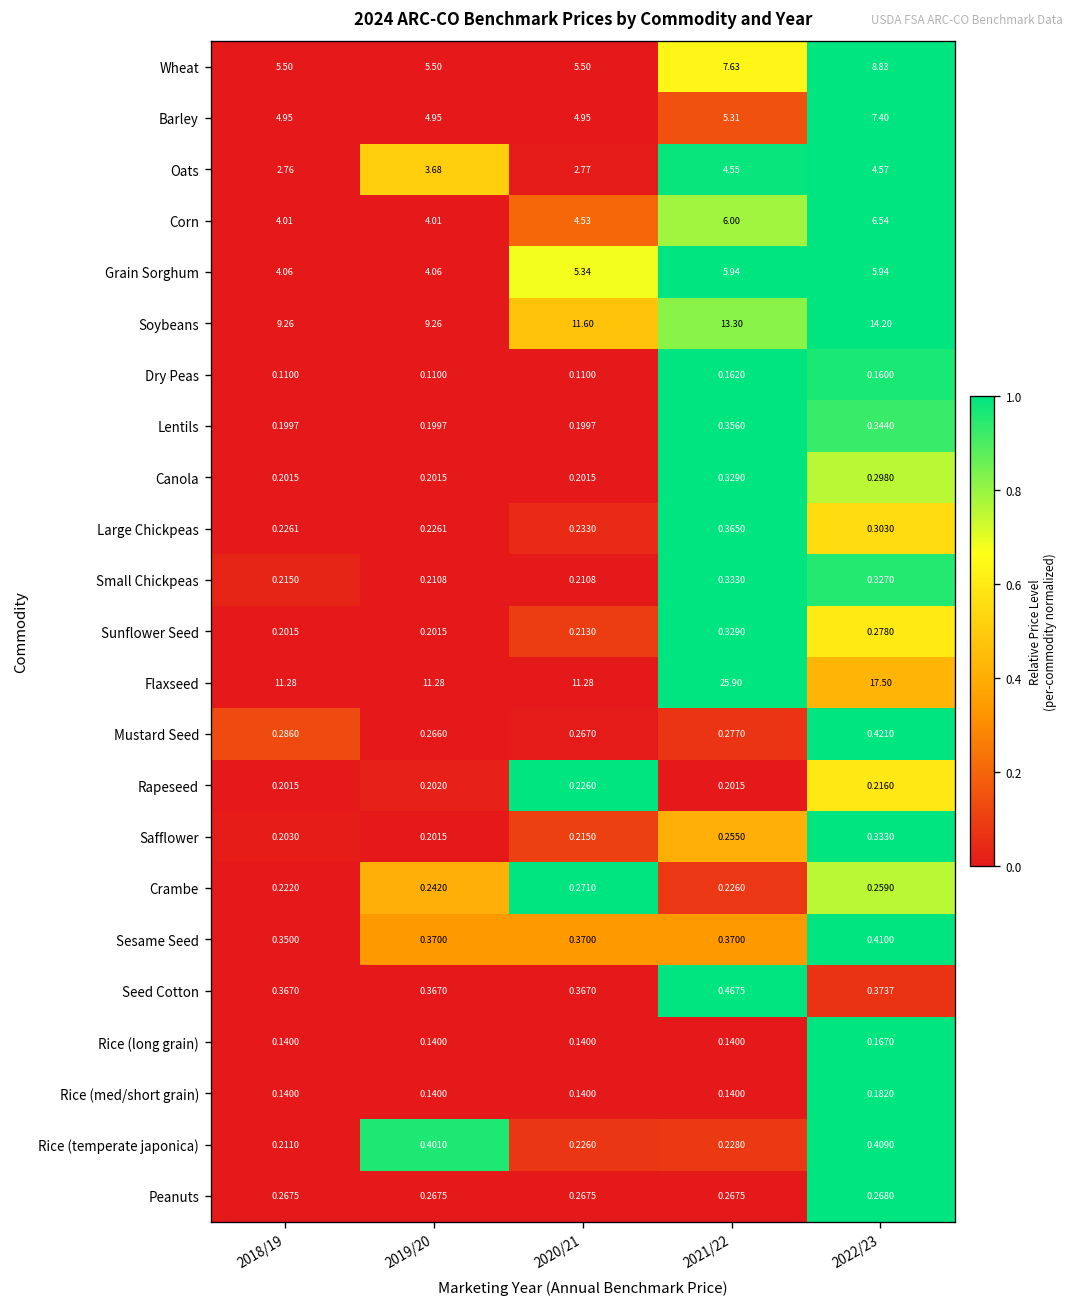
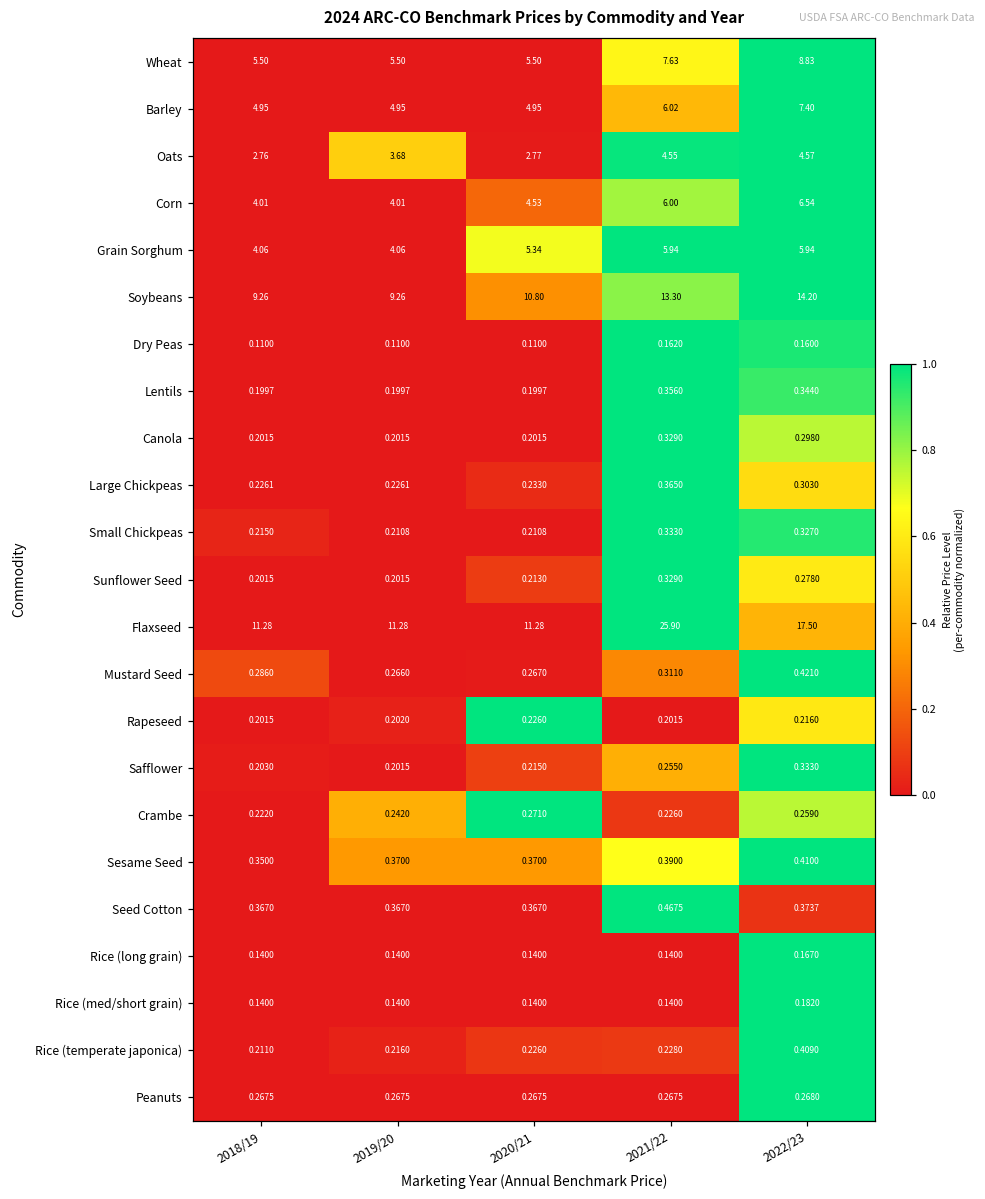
Barley, 2021/22: 5.31 -> 6.02
Soybeans, 2020/21: 11.60 -> 10.80
Mustard Seed, 2021/22: 0.2770 -> 0.3110
Sesame Seed, 2021/22: 0.3700 -> 0.3900
Rice (temperate japonica), 2019/20: 0.4010 -> 0.2160
